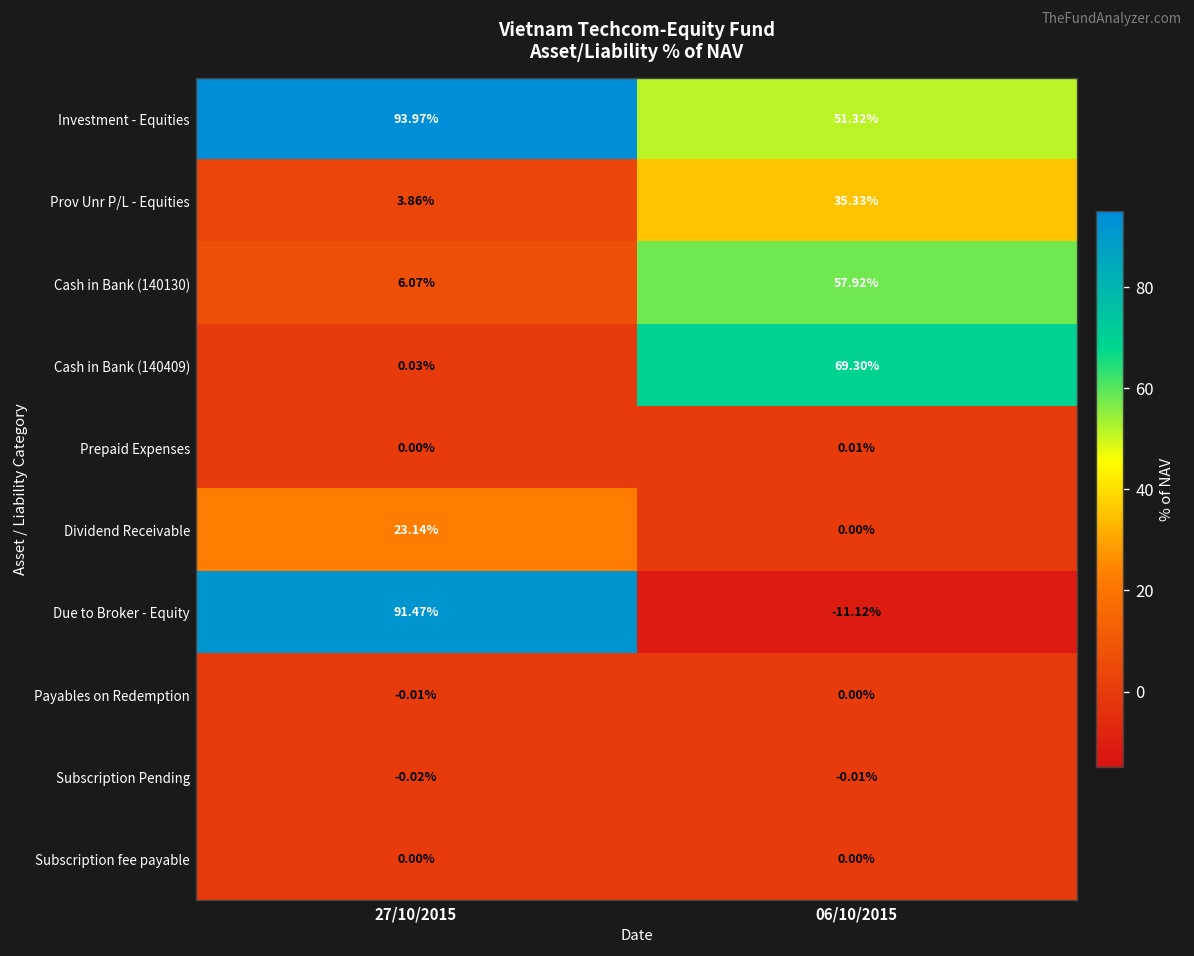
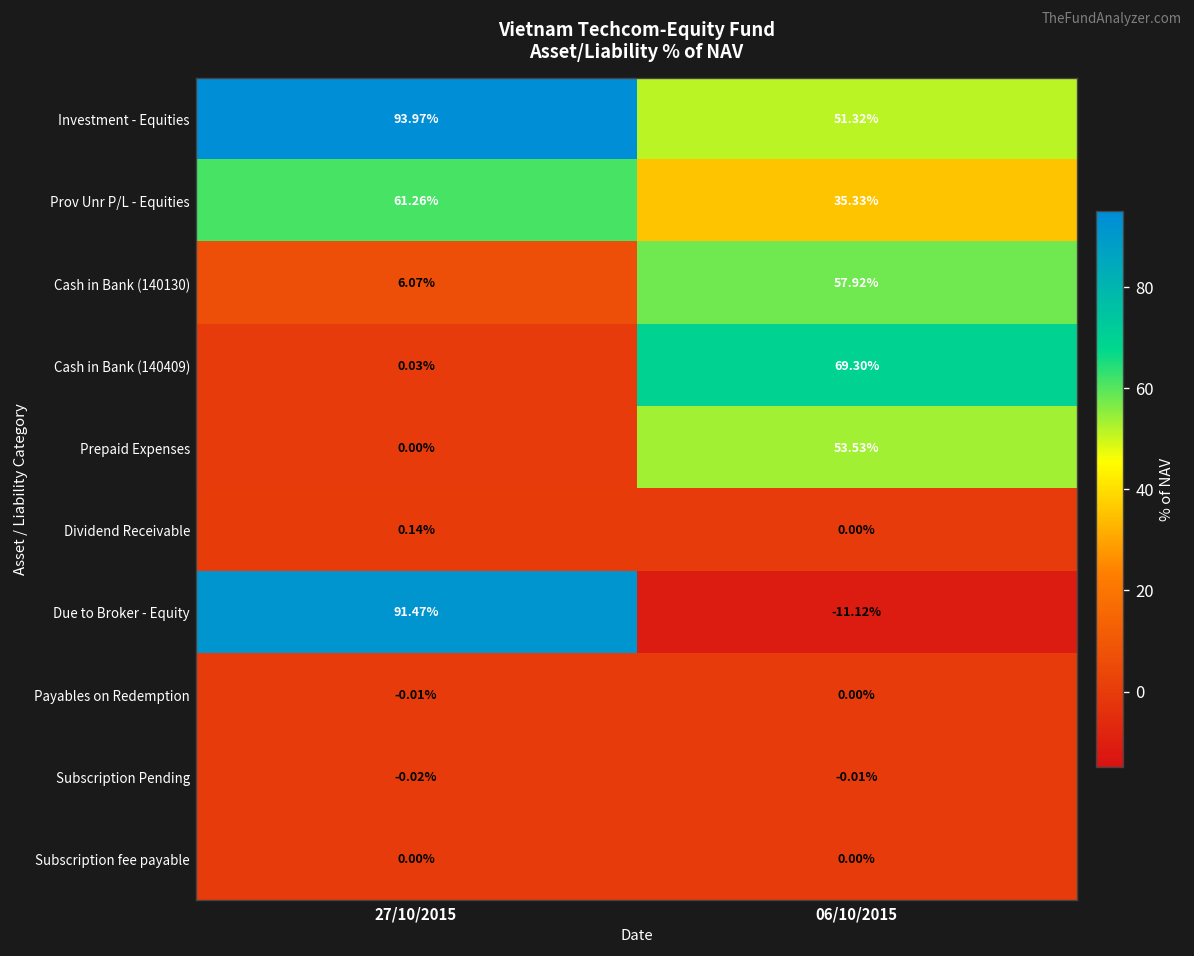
Prov Unr P/L - Equities, 27/10/2015: 3.86% -> 61.26%
Prepaid Expenses, 06/10/2015: 0.01% -> 53.53%
Dividend Receivable, 27/10/2015: 23.14% -> 0.14%
